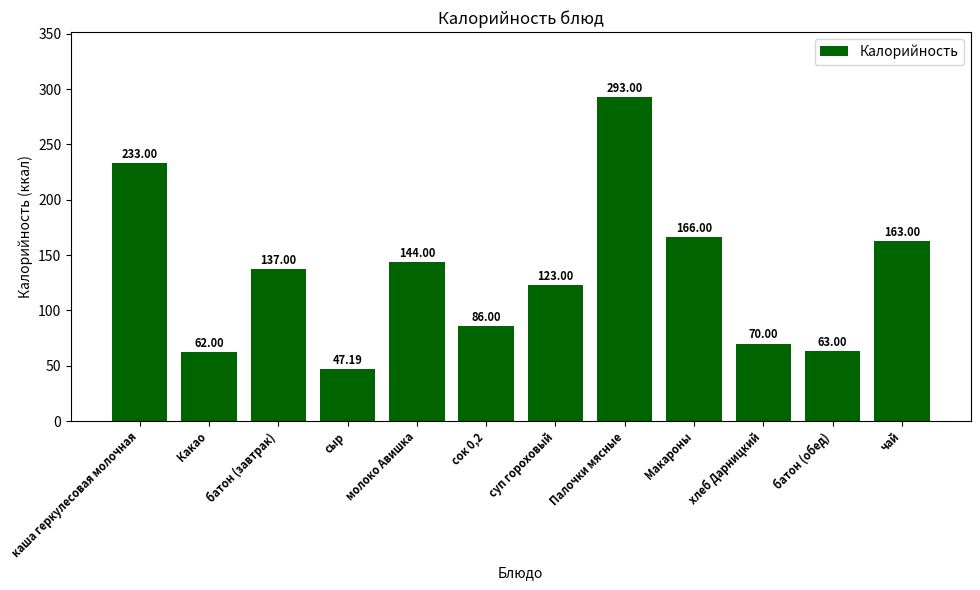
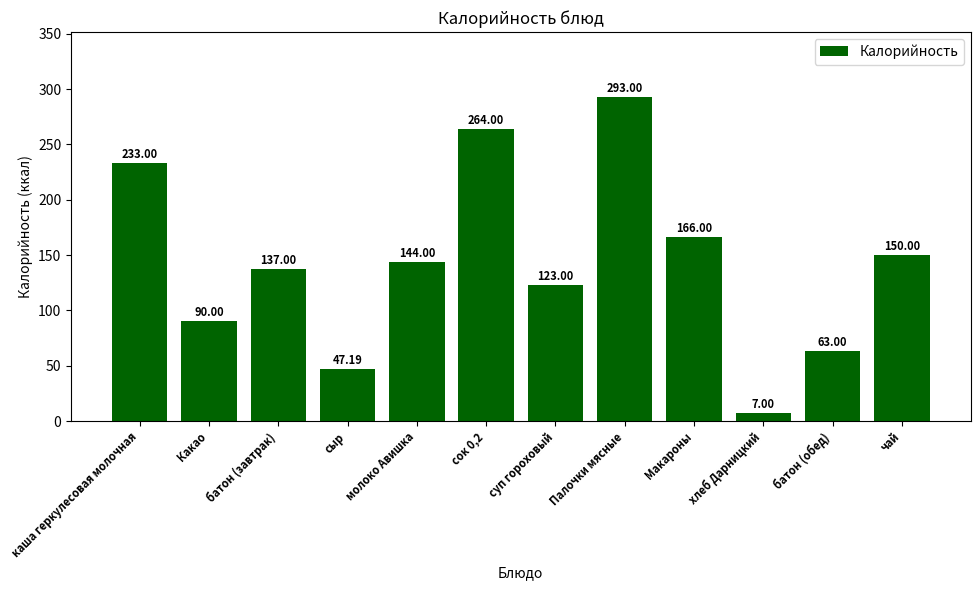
Какао: 62.00 -> 90.00
сок 0,2: 86.00 -> 264.00
хлеб Дарницкий: 70.00 -> 7.00
чай: 163.00 -> 150.00
